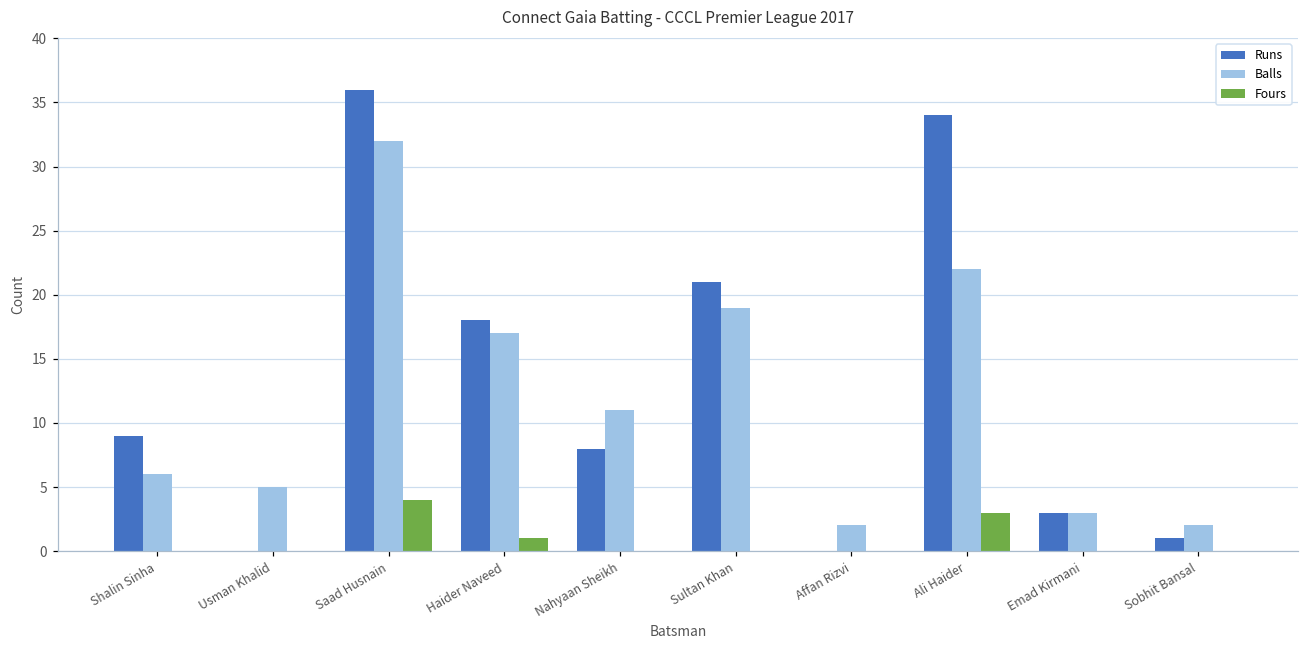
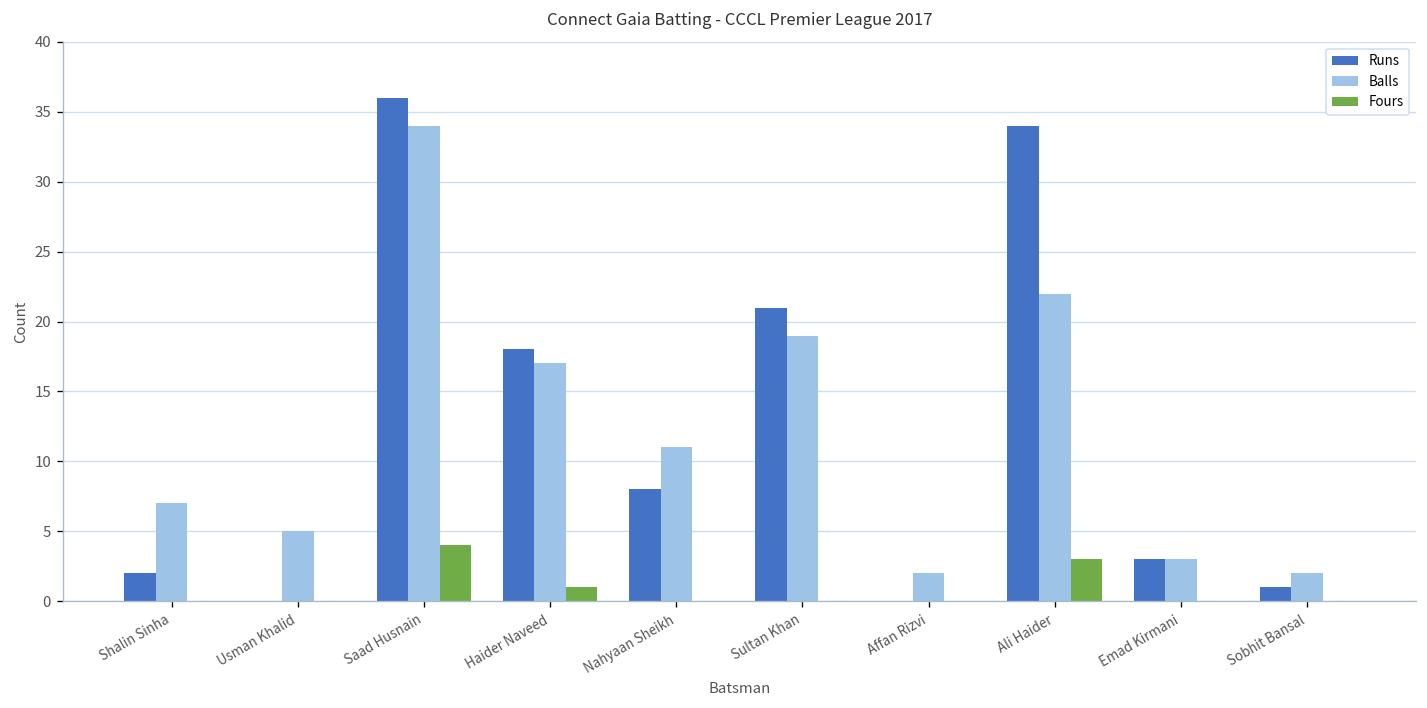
Runs, Shalin Sinha: 9 -> 2
Balls, Shalin Sinha: 6 -> 7
Balls, Saad Husnain: 32 -> 34
